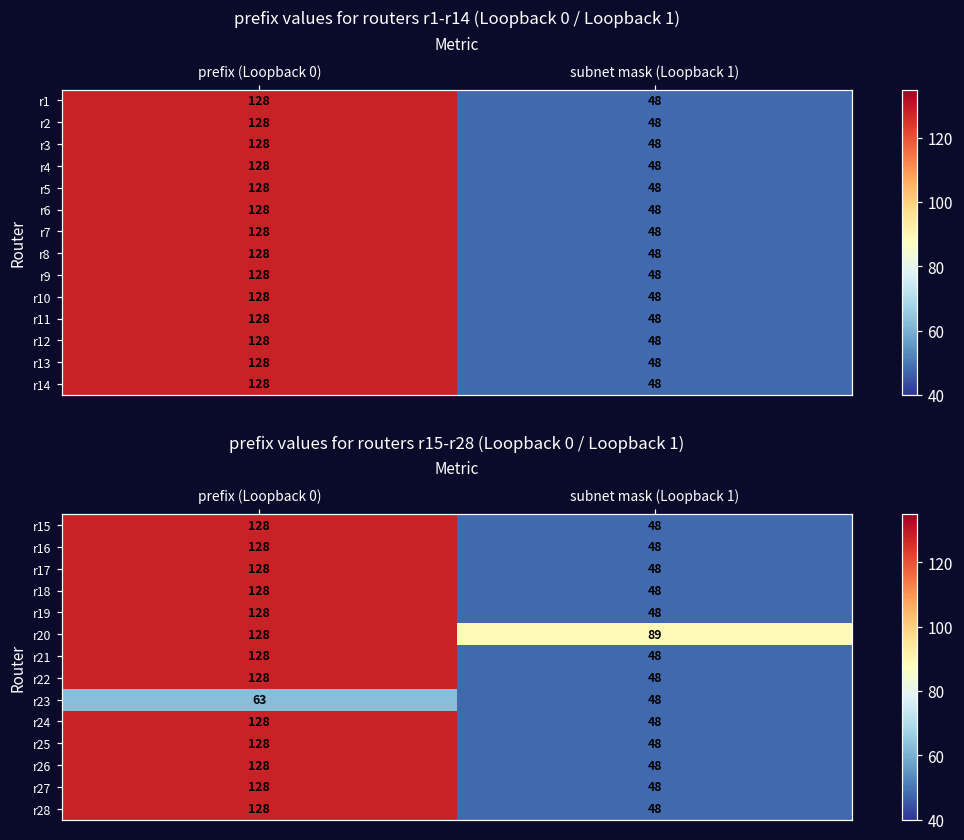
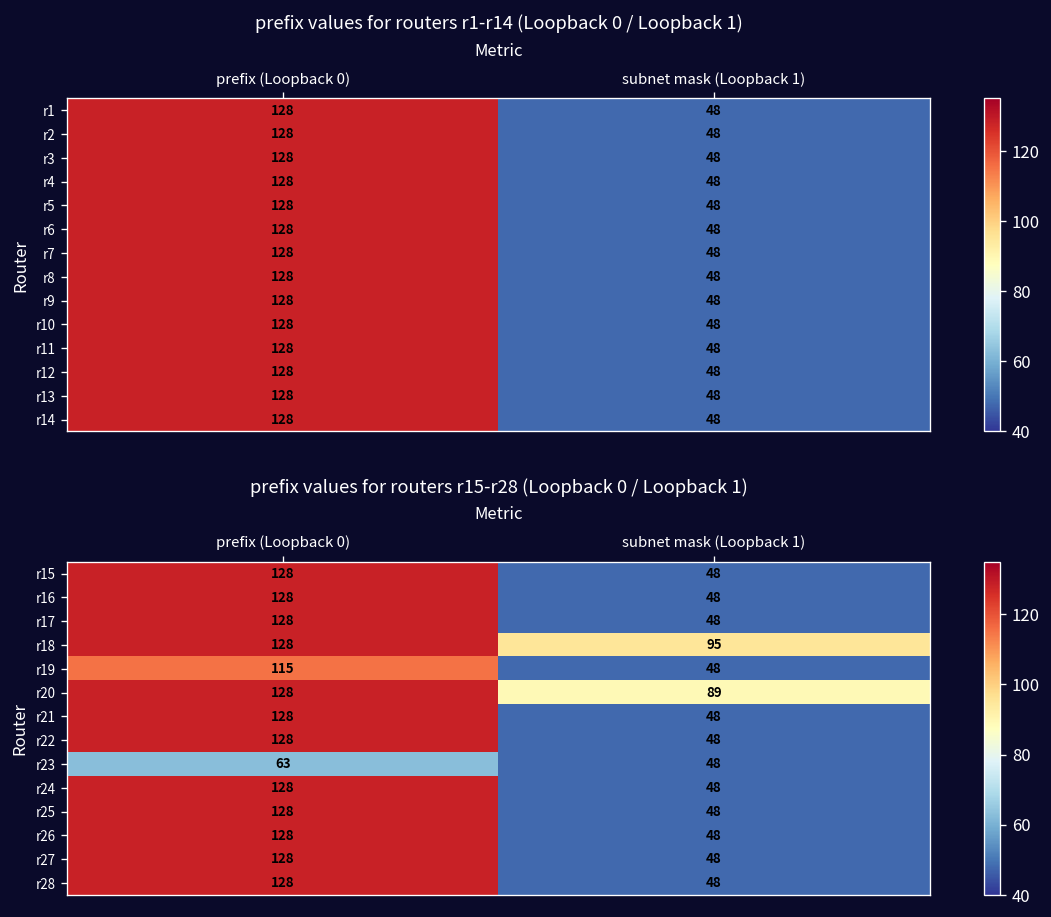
prefix values for routers r15-r28 (Loopback 0 / Loopback 1), r18, subnet mask (Loopback 1): 48 -> 95
prefix values for routers r15-r28 (Loopback 0 / Loopback 1), r19, prefix (Loopback 0): 128 -> 115
